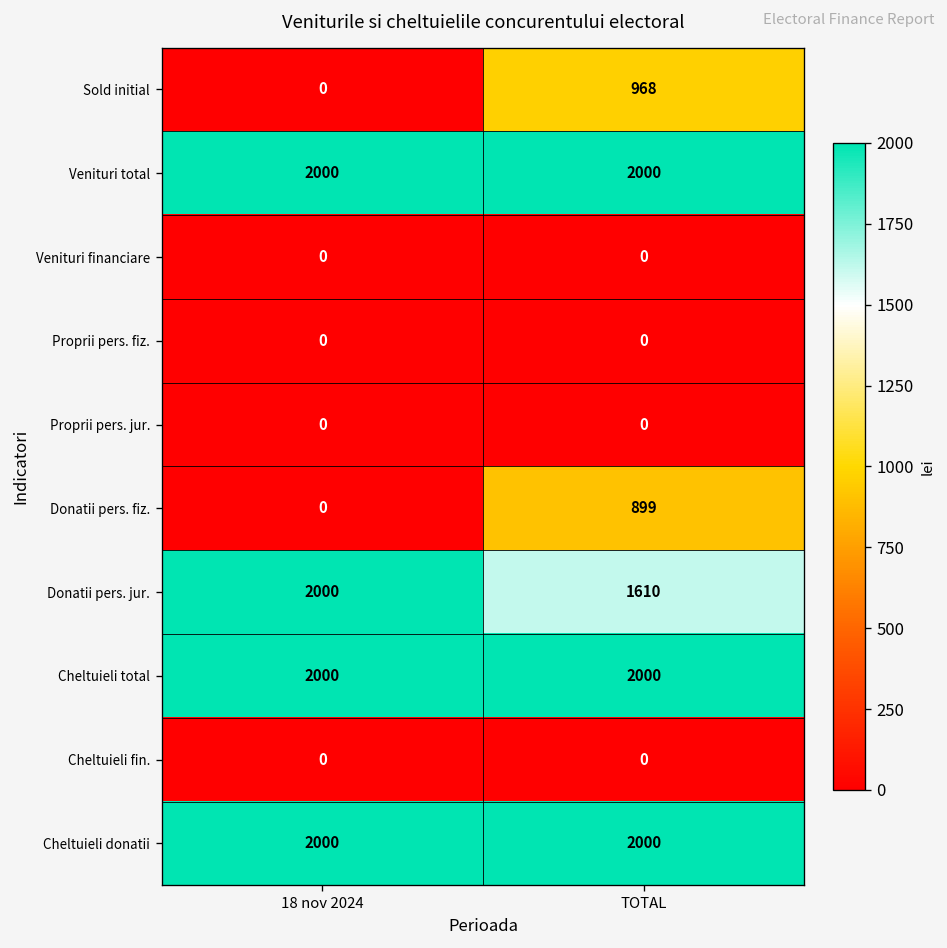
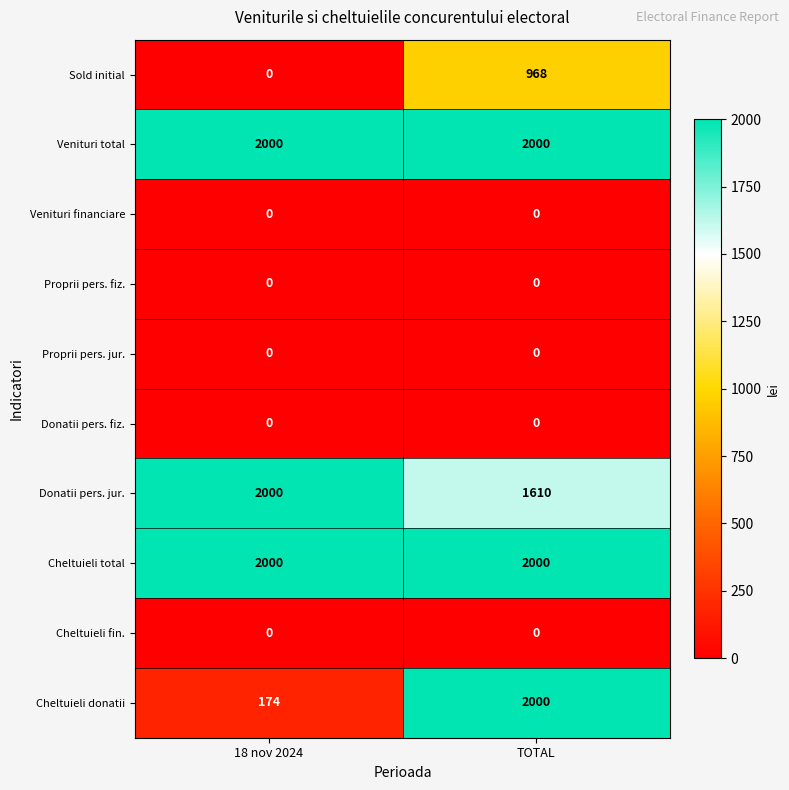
Donatii pers. fiz., TOTAL: 899 -> 0
Cheltuieli donatii, 18 nov 2024: 2000 -> 174
